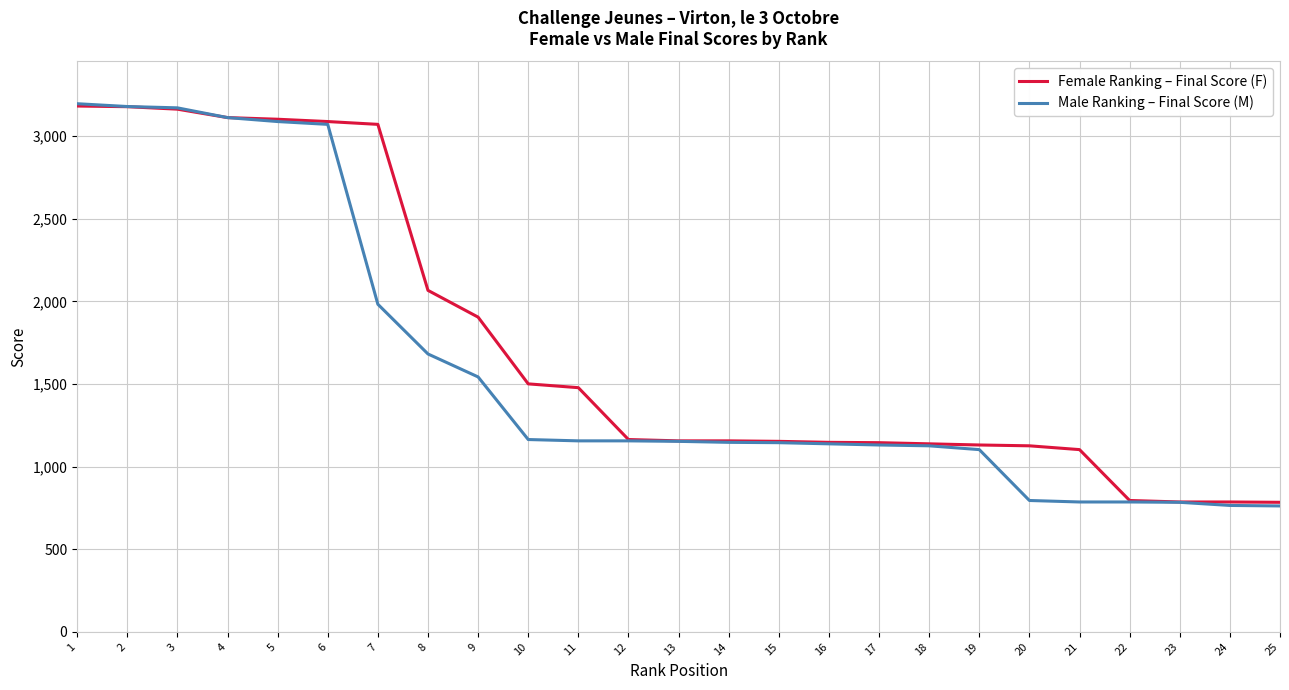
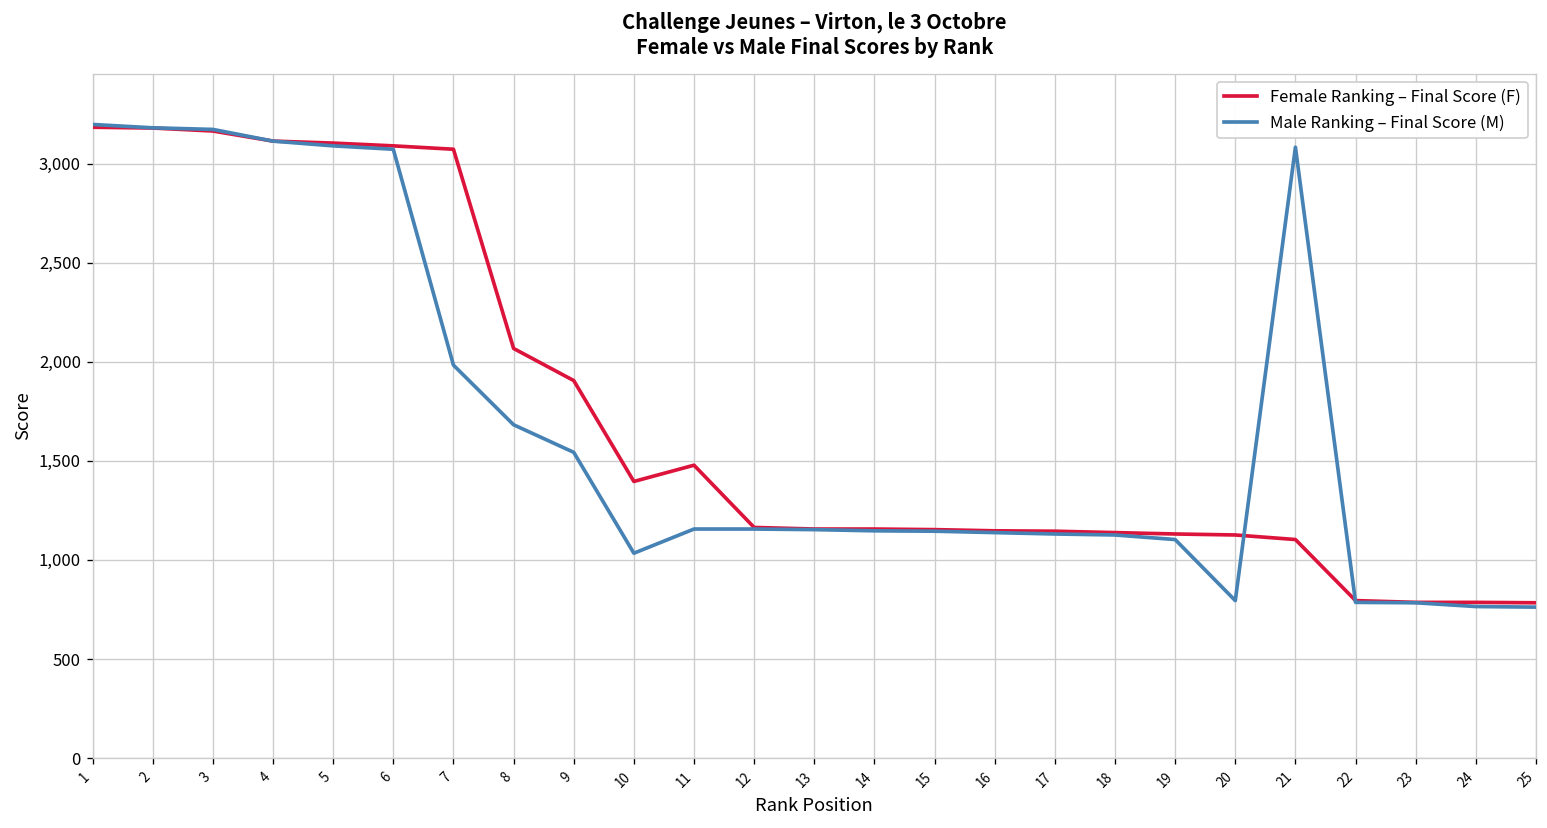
Female Ranking – Final Score (F), 10: 1,500 -> 1,400
Male Ranking – Final Score (M), 10: 1,160 -> 1,030
Male Ranking – Final Score (M), 21: 790 -> 3,080
